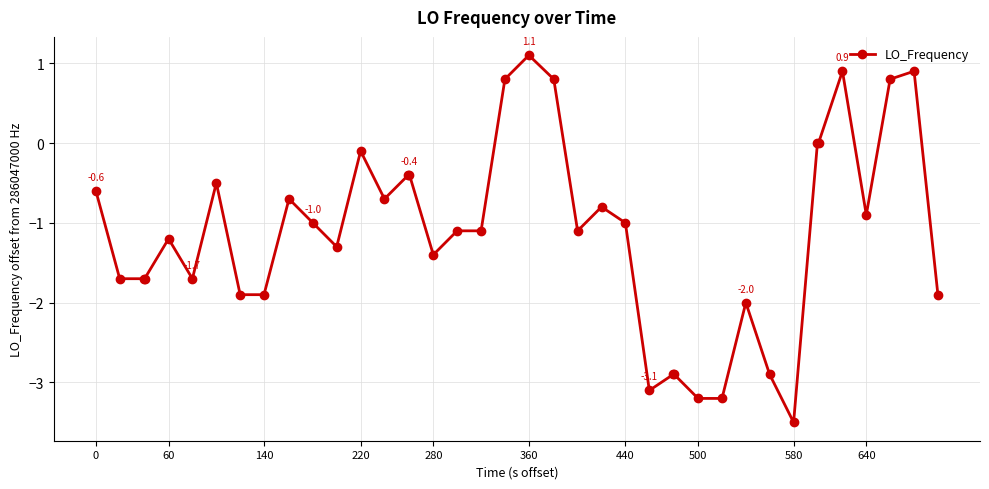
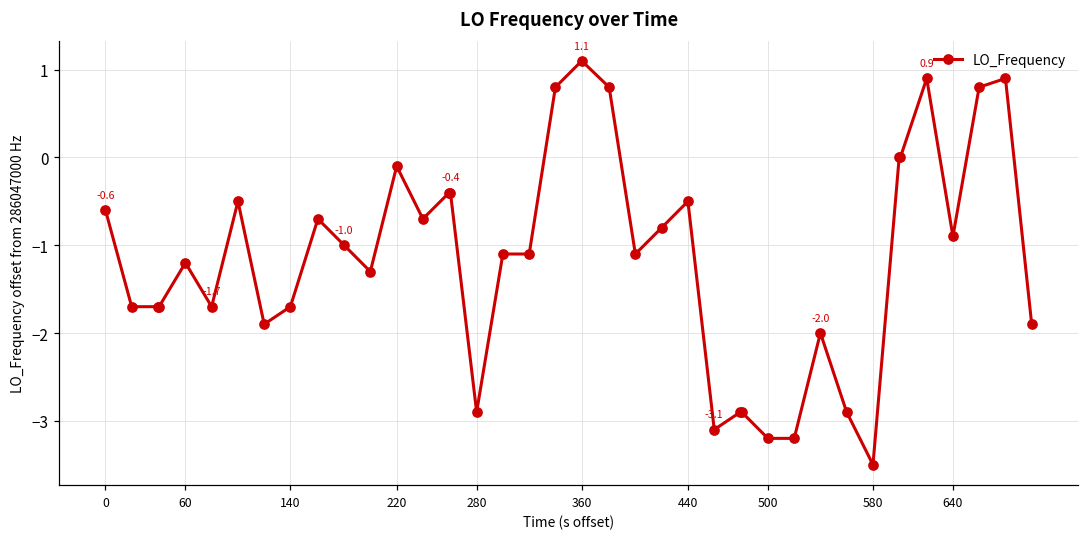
140: -1.9 -> -1.7
280: -1.4 -> -2.9
440: -1.0 -> -0.5
